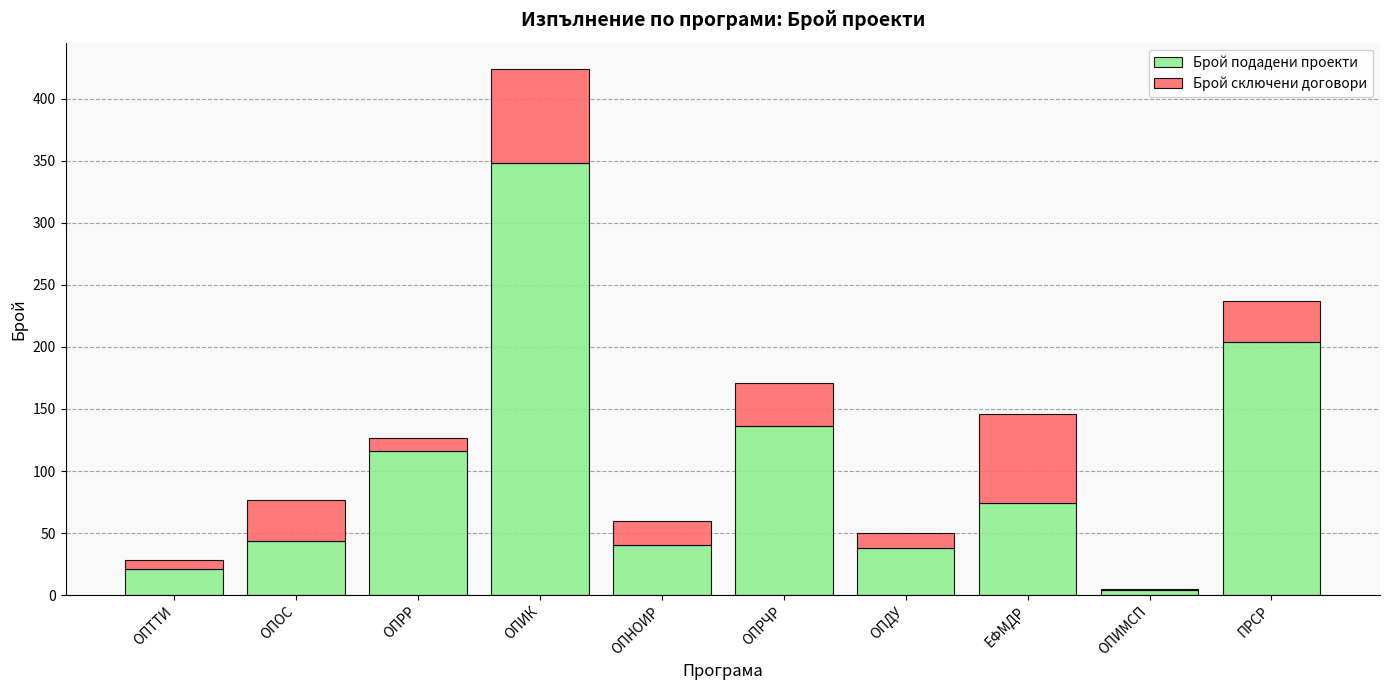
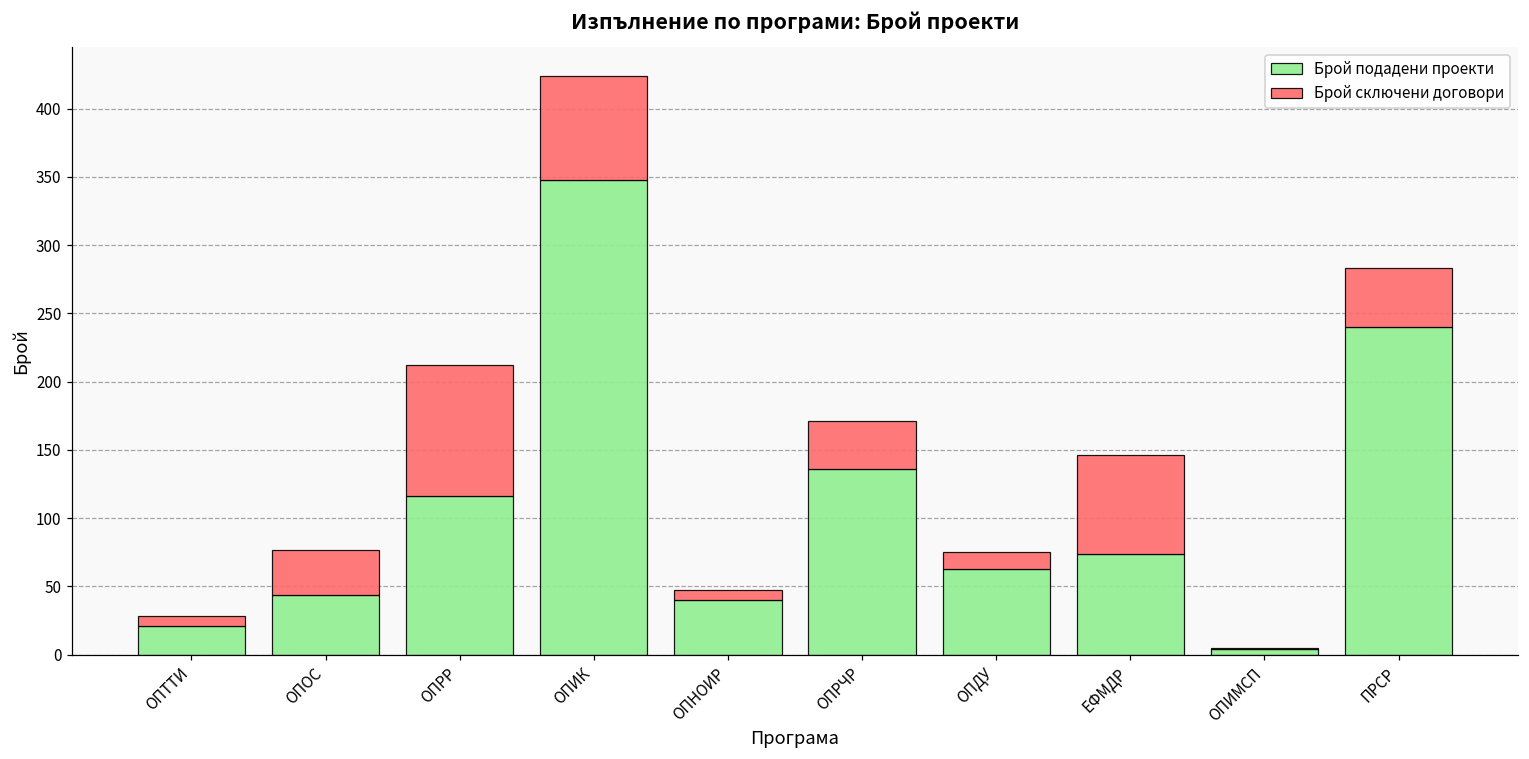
Брой сключени договори, ОПРР: 11 -> 96
Брой сключени договори, ОПНОИР: 20 -> 7
Брой подадени проекти, ОПДУ: 38 -> 63
Брой подадени проекти, ПРСР: 204 -> 240
Брой сключени договори, ПРСР: 33 -> 43
